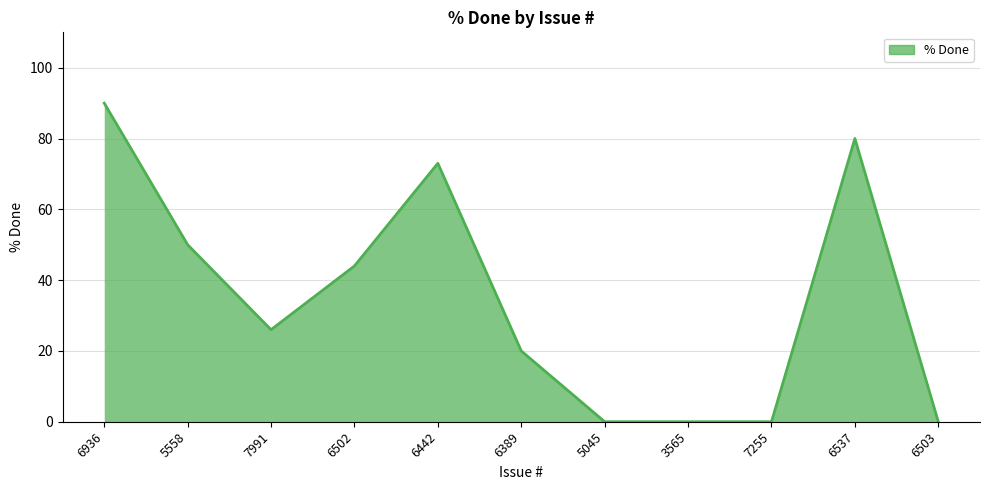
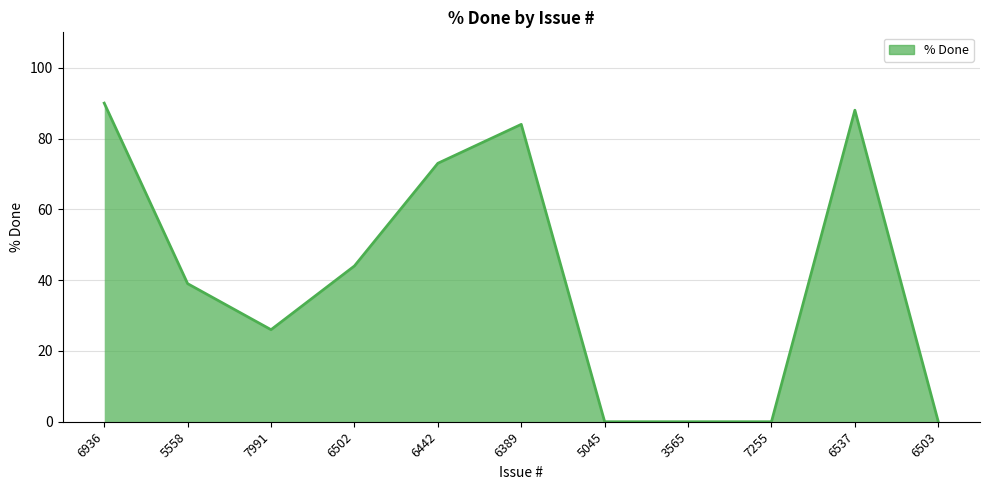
5558: 50 -> 39
6389: 20 -> 84
6537: 80 -> 88
